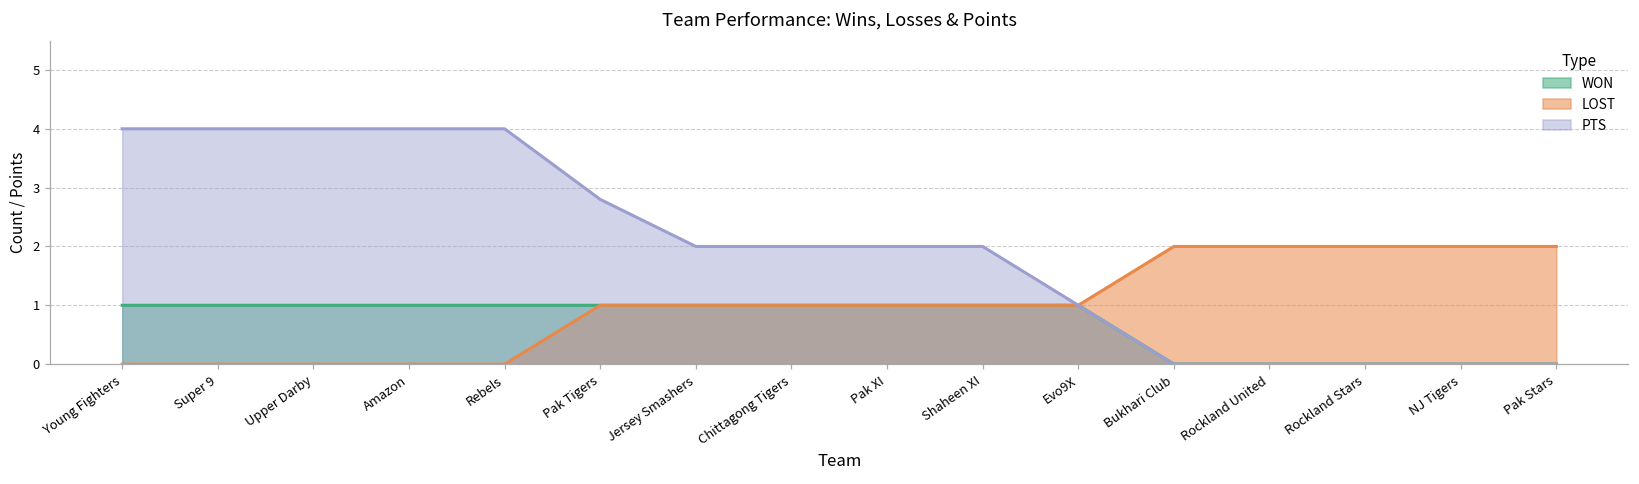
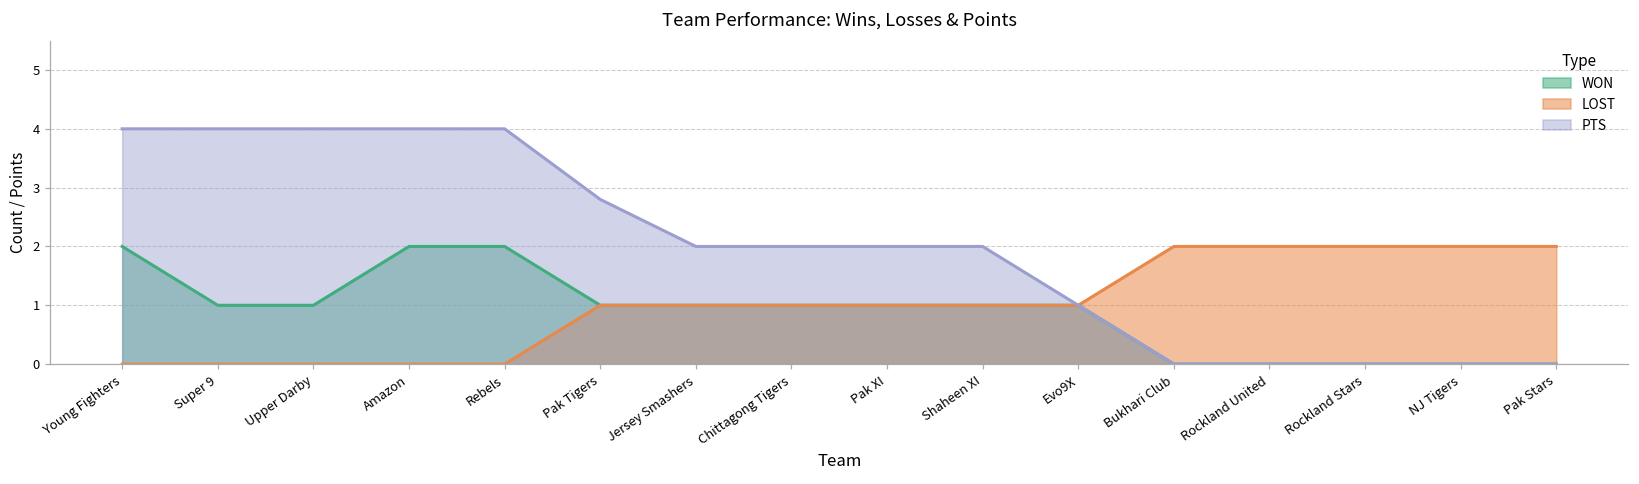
WON, Young Fighters: 1 -> 2
WON, Amazon: 1 -> 2
WON, Rebels: 1 -> 2
